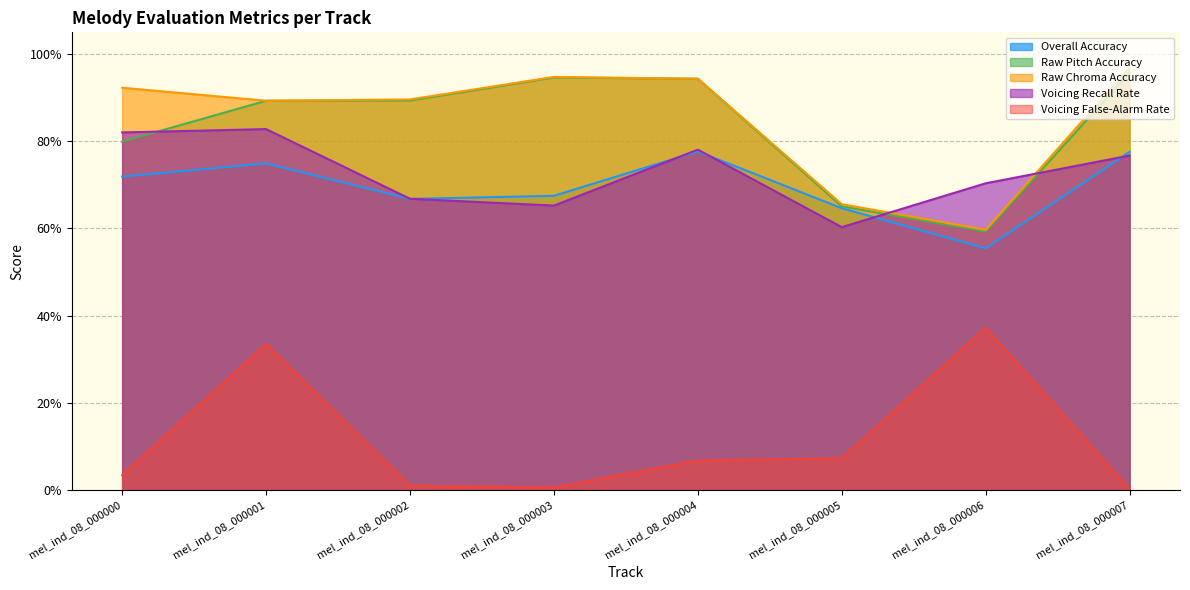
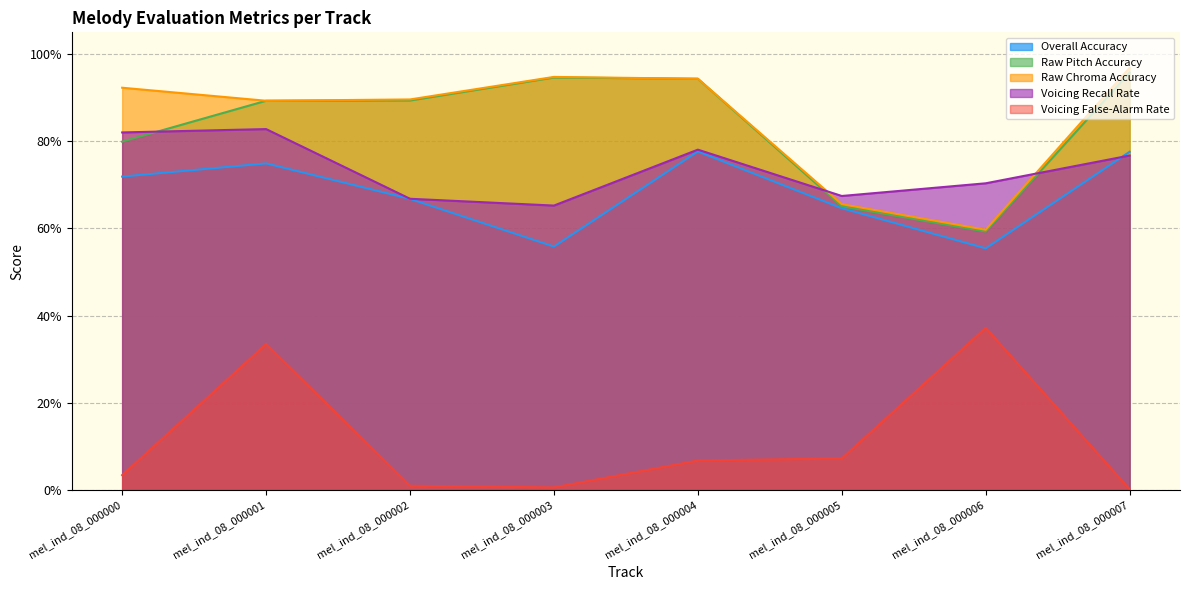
Overall Accuracy, mel_ind_08_000003: 67% -> 56%
Voicing Recall Rate, mel_ind_08_000005: 60% -> 67%
